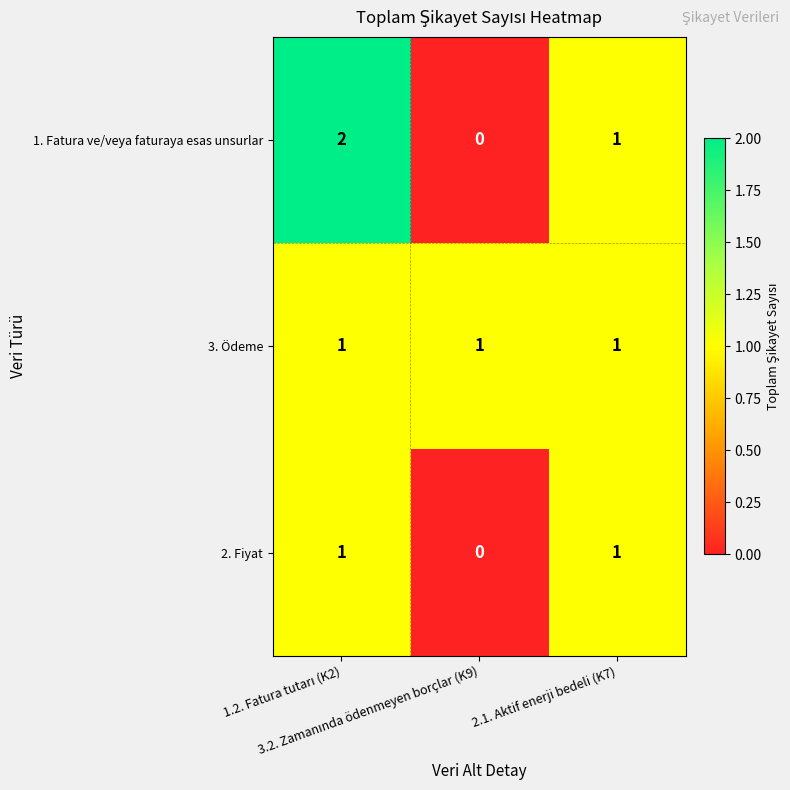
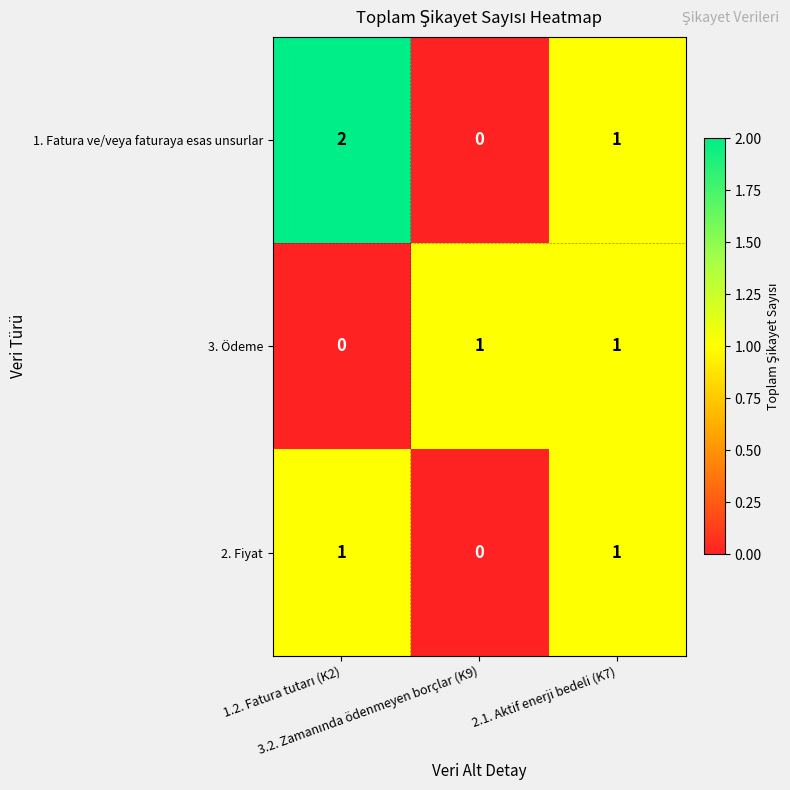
3. Ödeme, 1.2. Fatura tutarı (K2): 1 -> 0
